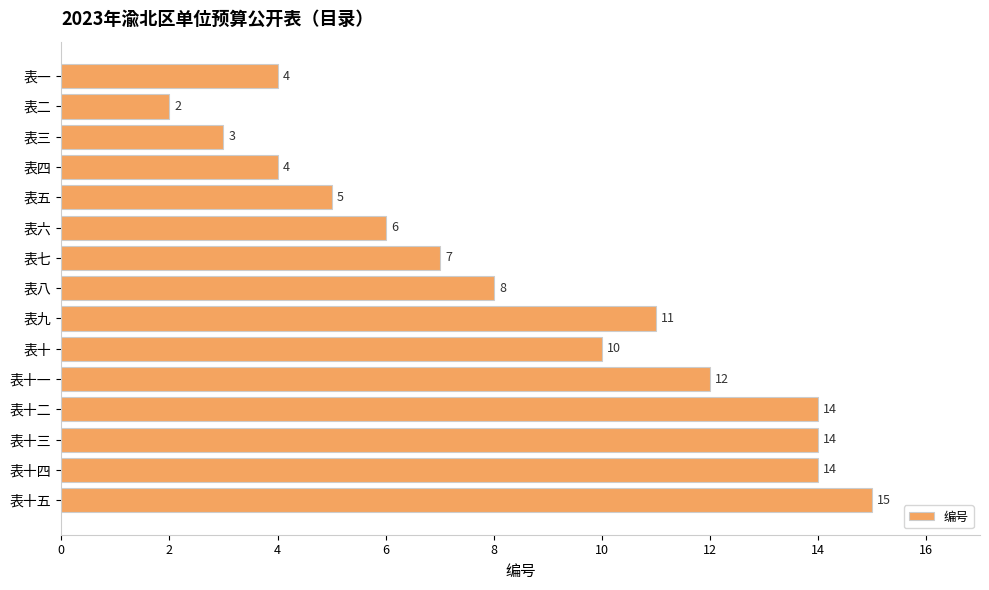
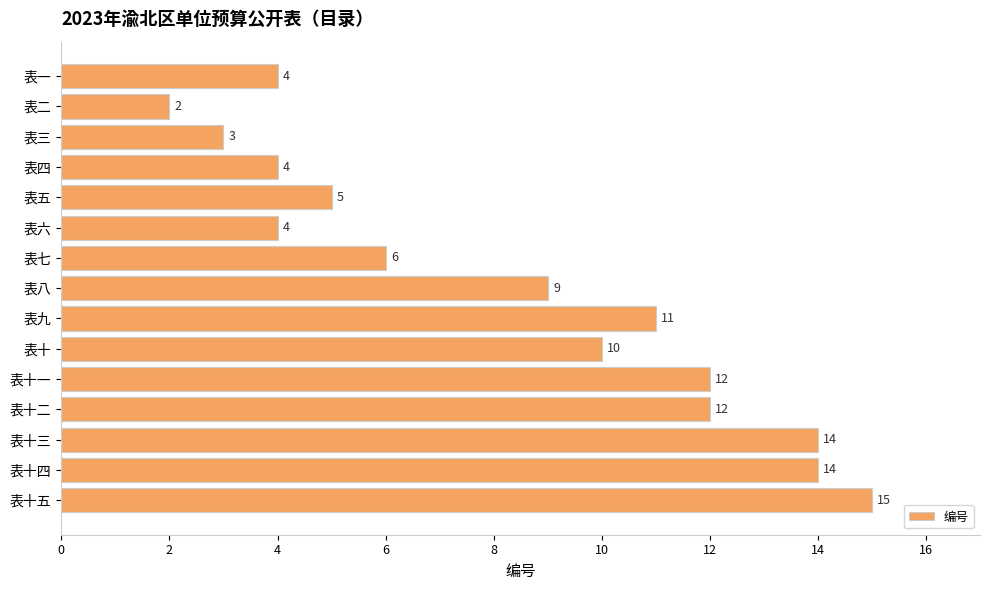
表六: 6 -> 4
表七: 7 -> 6
表八: 8 -> 9
表十二: 14 -> 12
